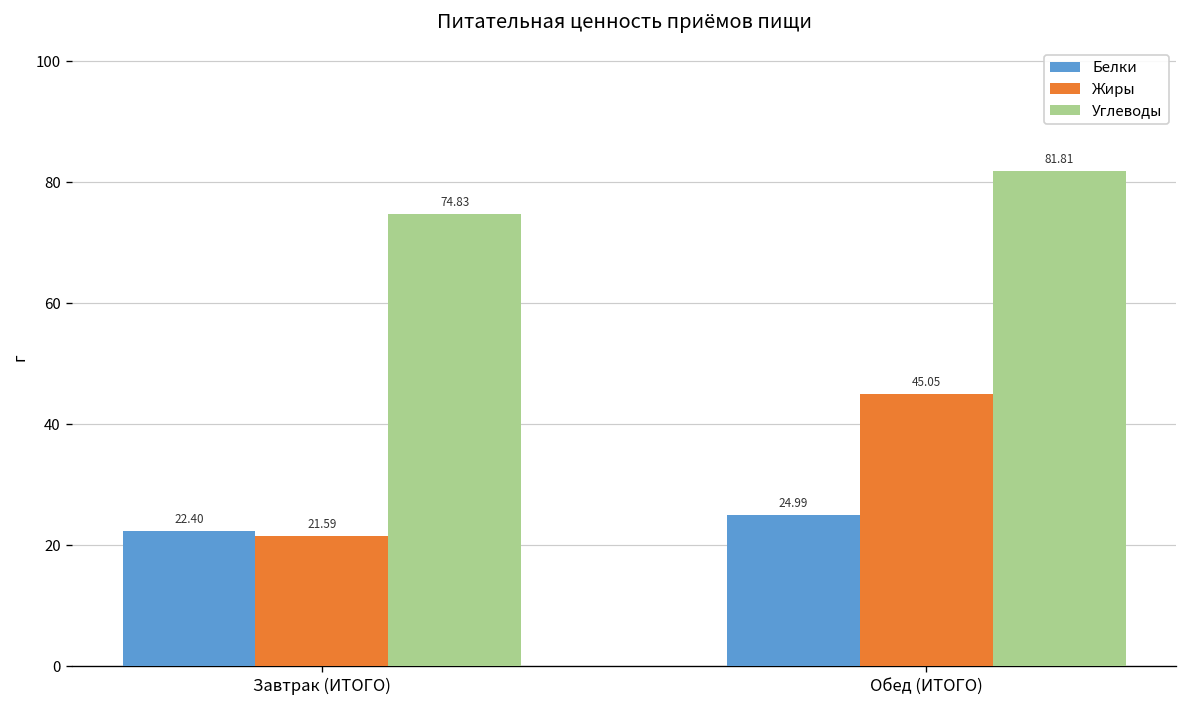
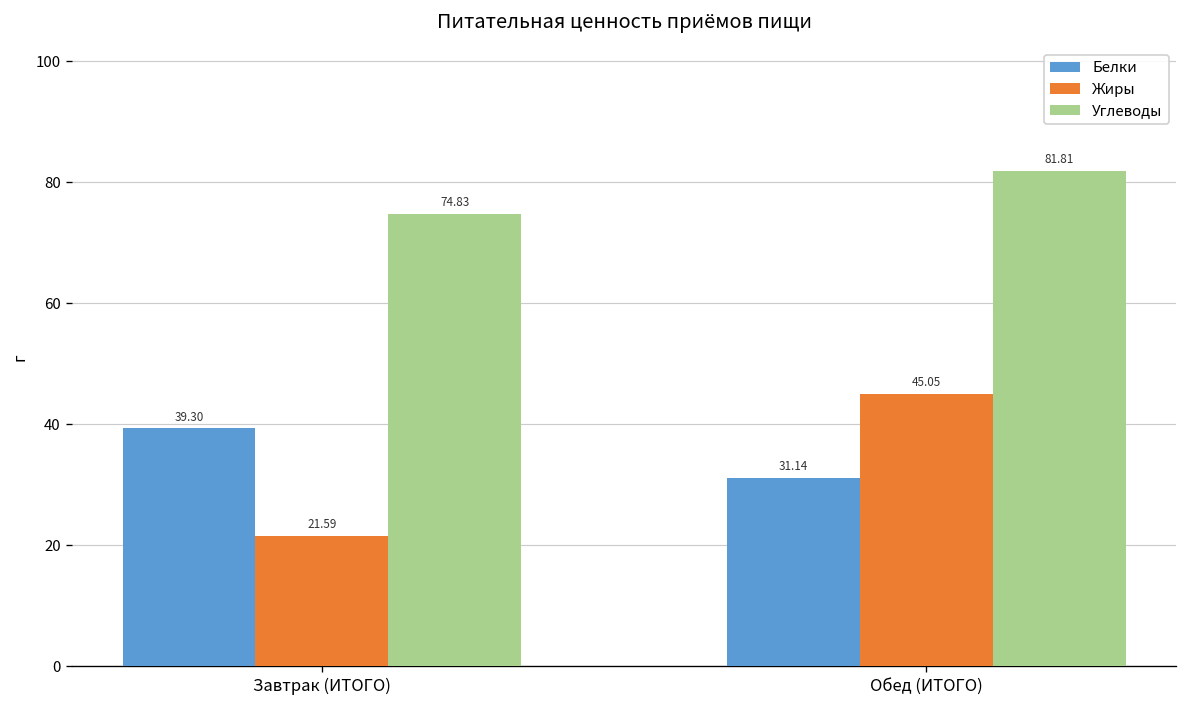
Белки, Завтрак (ИТОГО): 22.40 -> 39.30
Белки, Обед (ИТОГО): 24.99 -> 31.14
